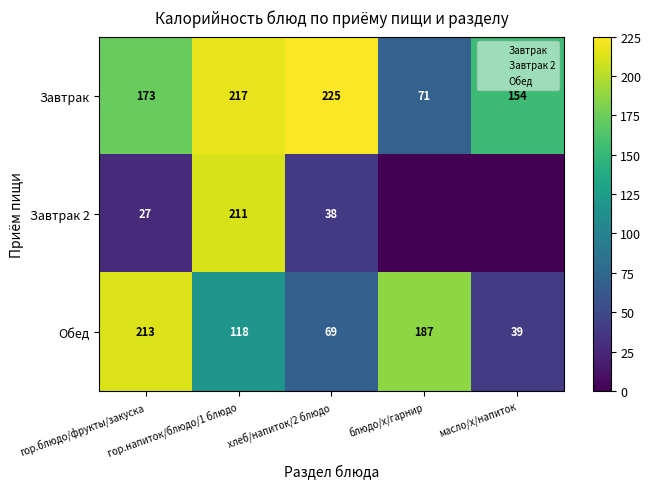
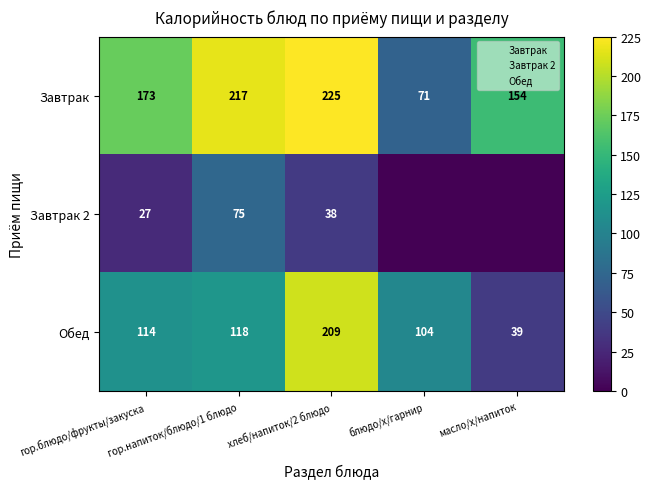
Завтрак 2, гор.напиток/блюдо/1 блюдо: 211 -> 75
Обед, гор.блюдо/фрукты/закуска: 213 -> 114
Обед, хлеб/напиток/2 блюдо: 69 -> 209
Обед, блюдо/х/гарнир: 187 -> 104
